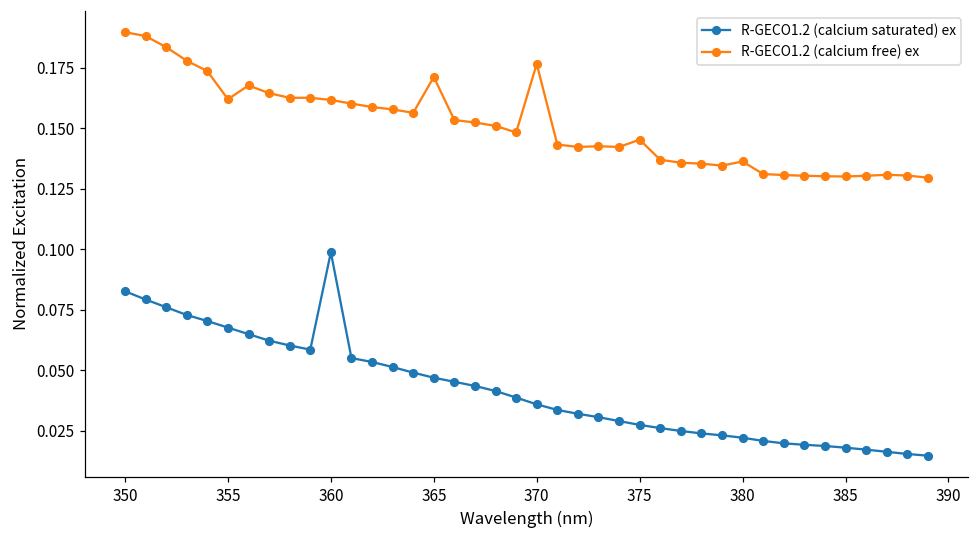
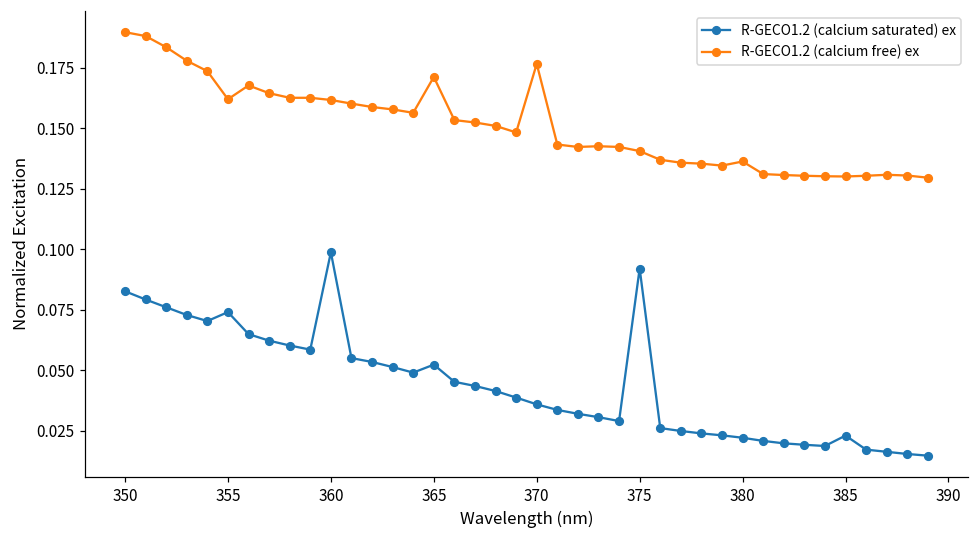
R-GECO1.2 (calcium saturated) ex, 355: 0.068 -> 0.074
R-GECO1.2 (calcium saturated) ex, 365: 0.047 -> 0.052
R-GECO1.2 (calcium saturated) ex, 375: 0.027 -> 0.092
R-GECO1.2 (calcium free) ex, 375: 0.145 -> 0.141
R-GECO1.2 (calcium saturated) ex, 385: 0.018 -> 0.023
